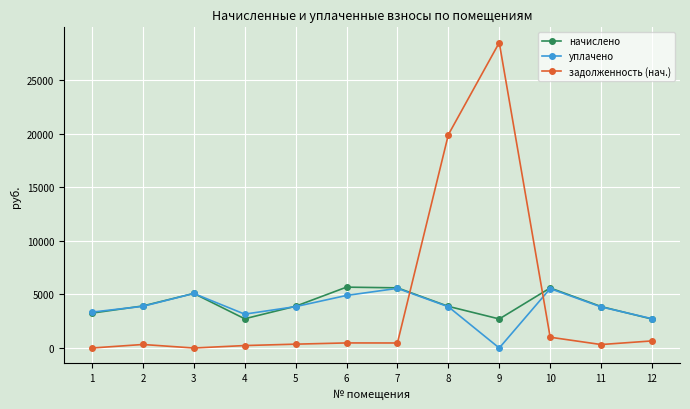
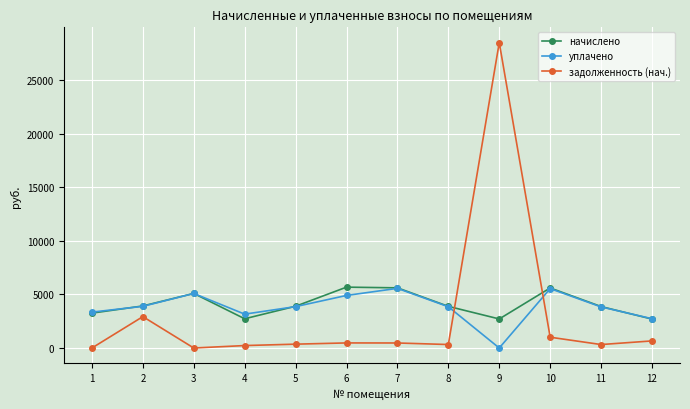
задолженность (нач.), 2: 300 -> 2900
задолженность (нач.), 8: 19900 -> 300
